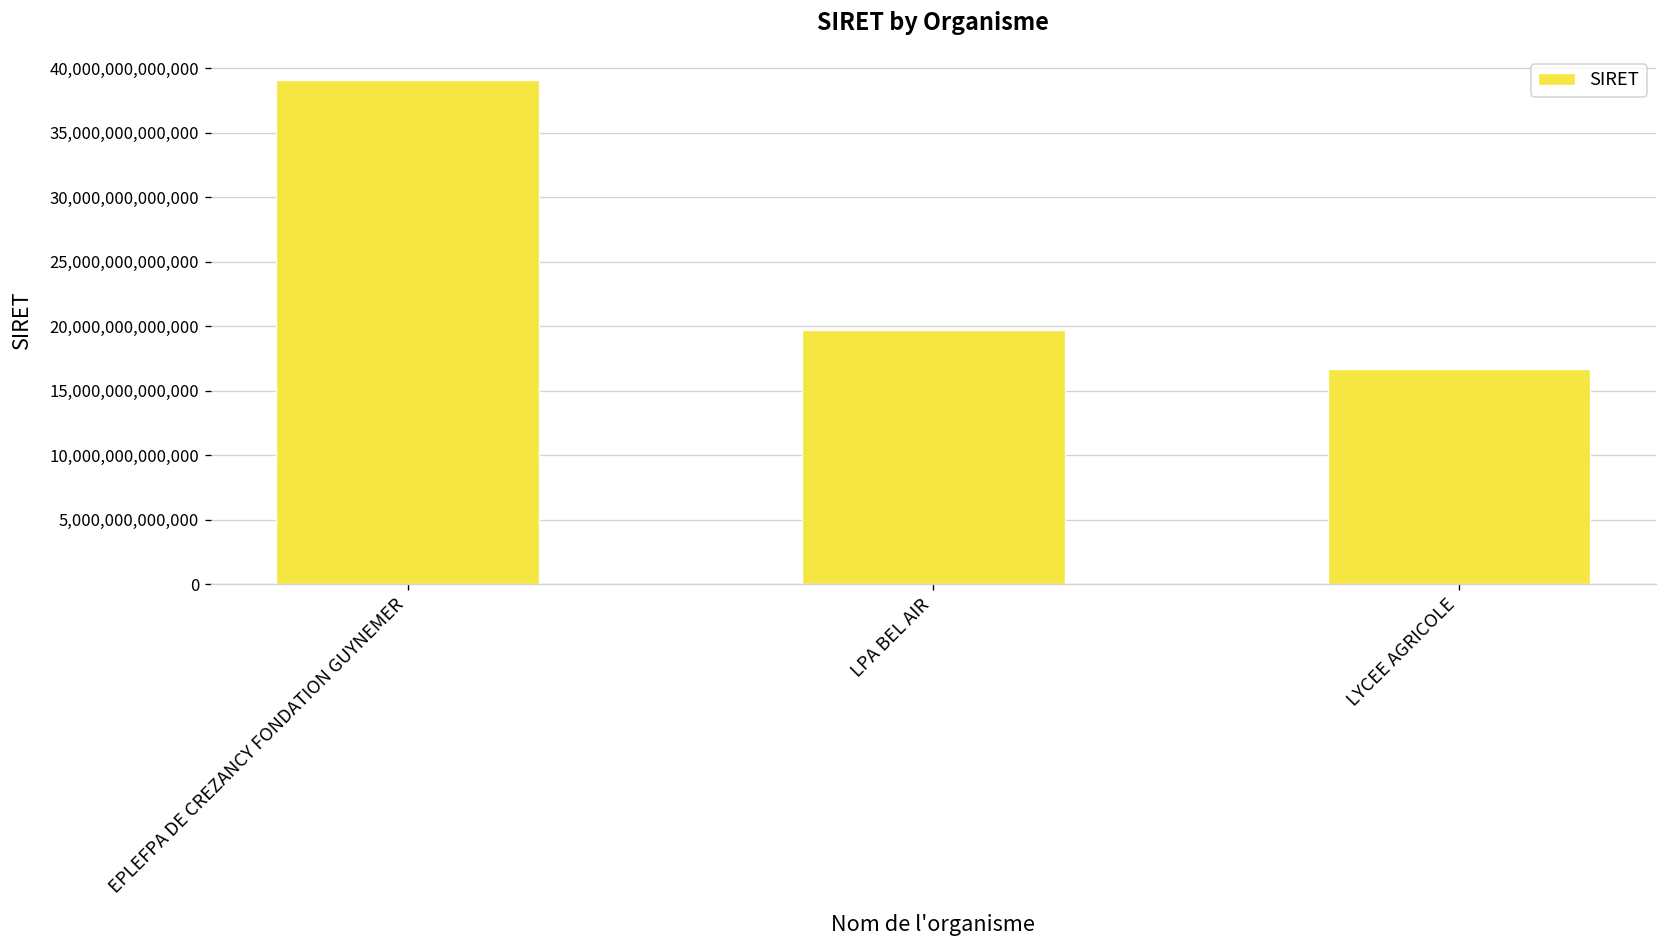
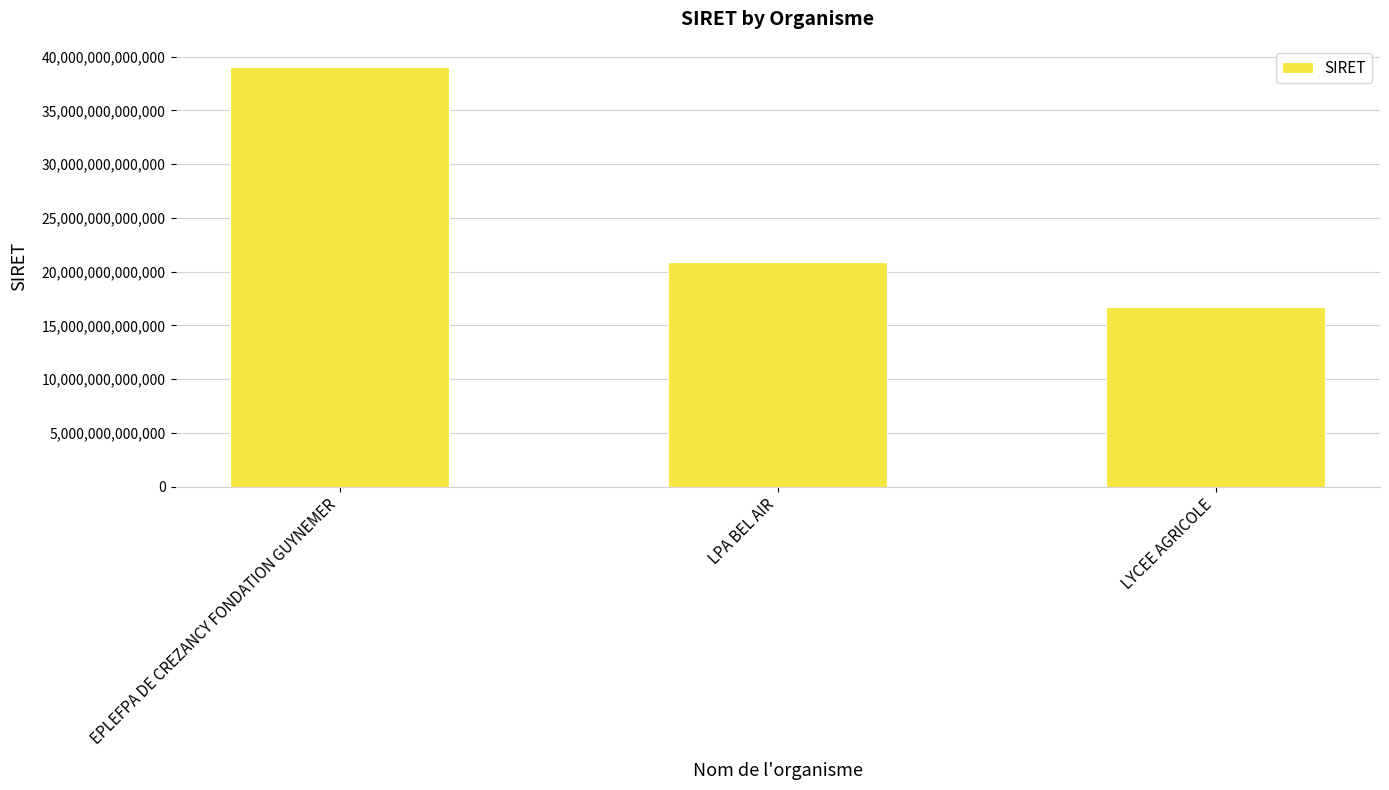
LPA BEL AIR: 19,700,000,000,000 -> 20,900,000,000,000
